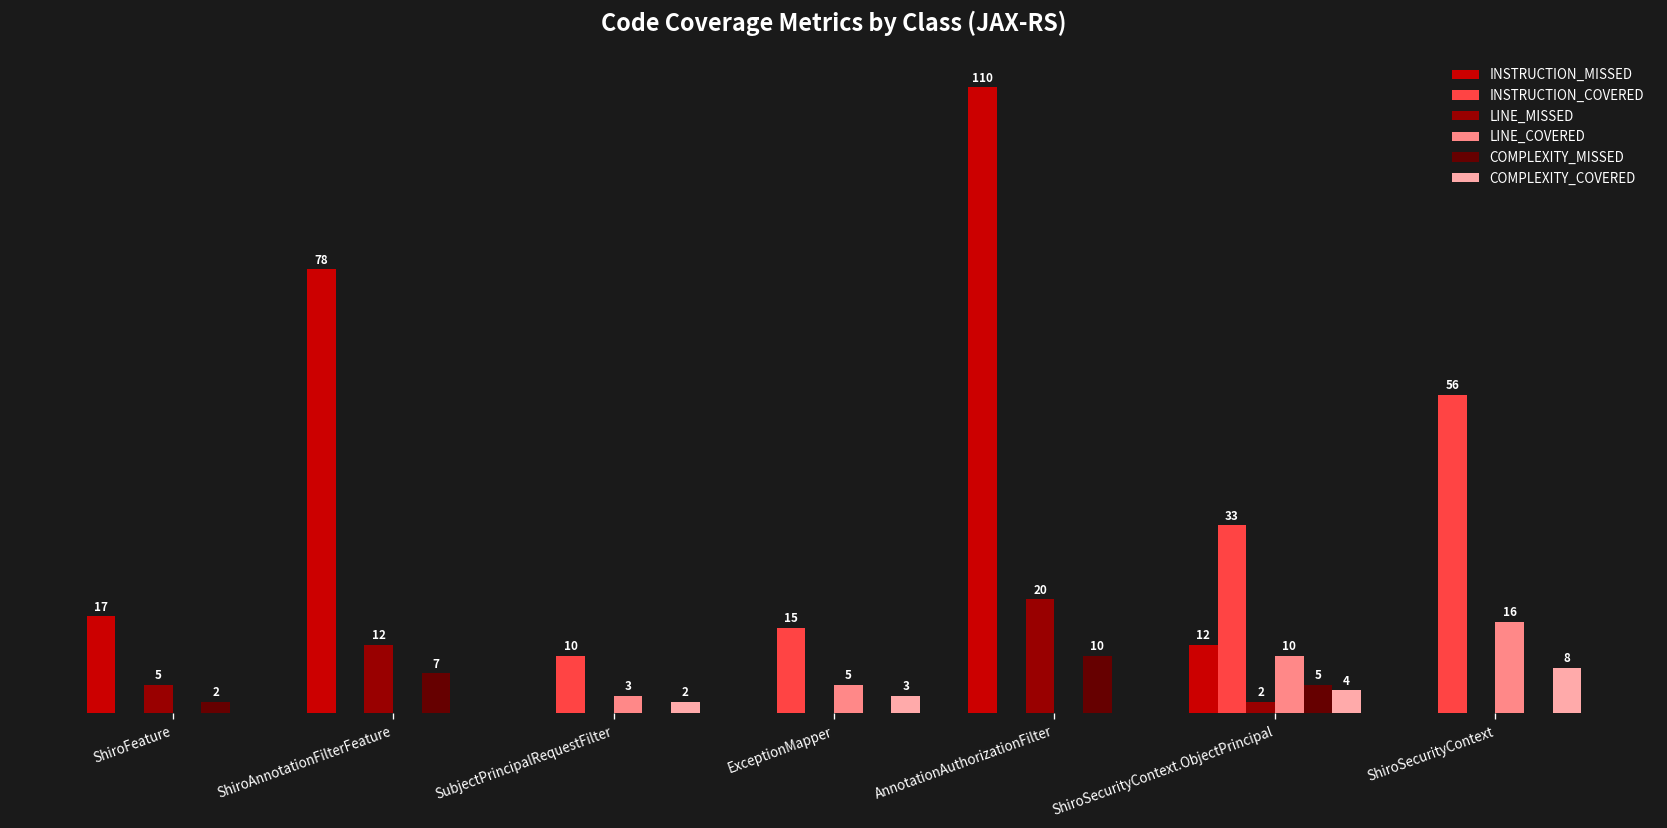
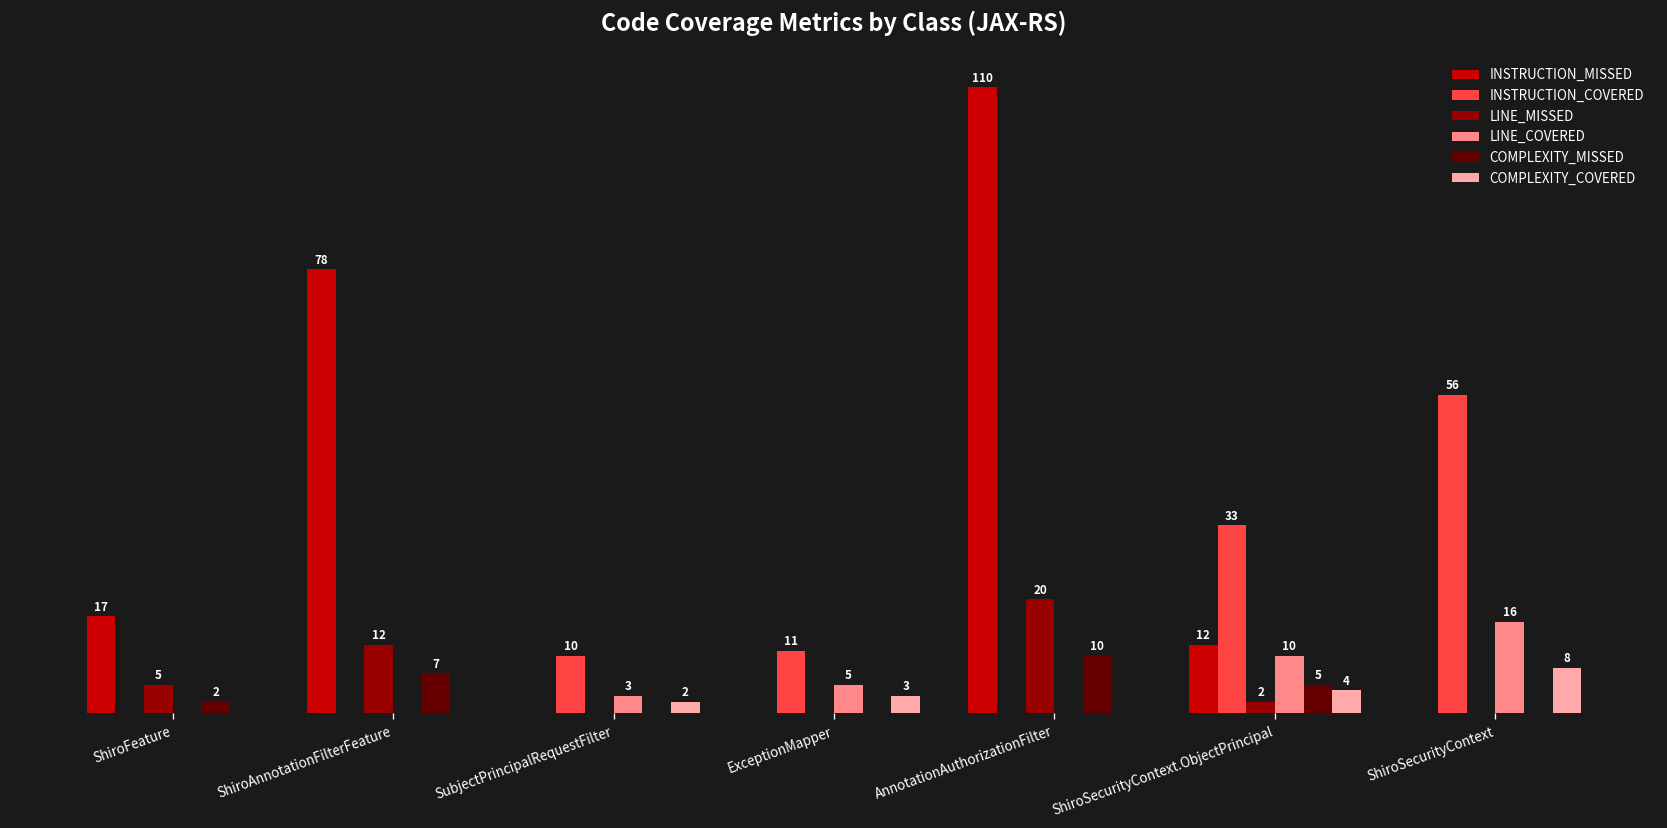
INSTRUCTION_COVERED, ExceptionMapper: 15 -> 11
